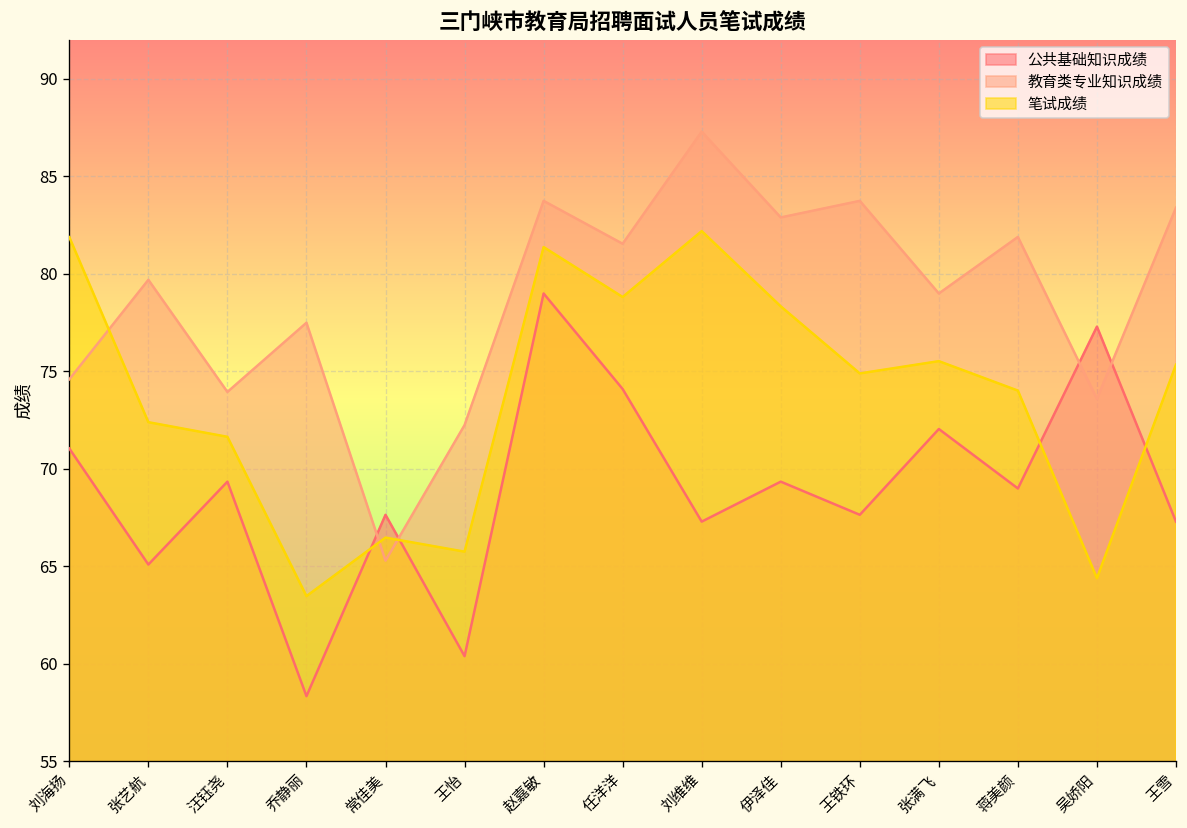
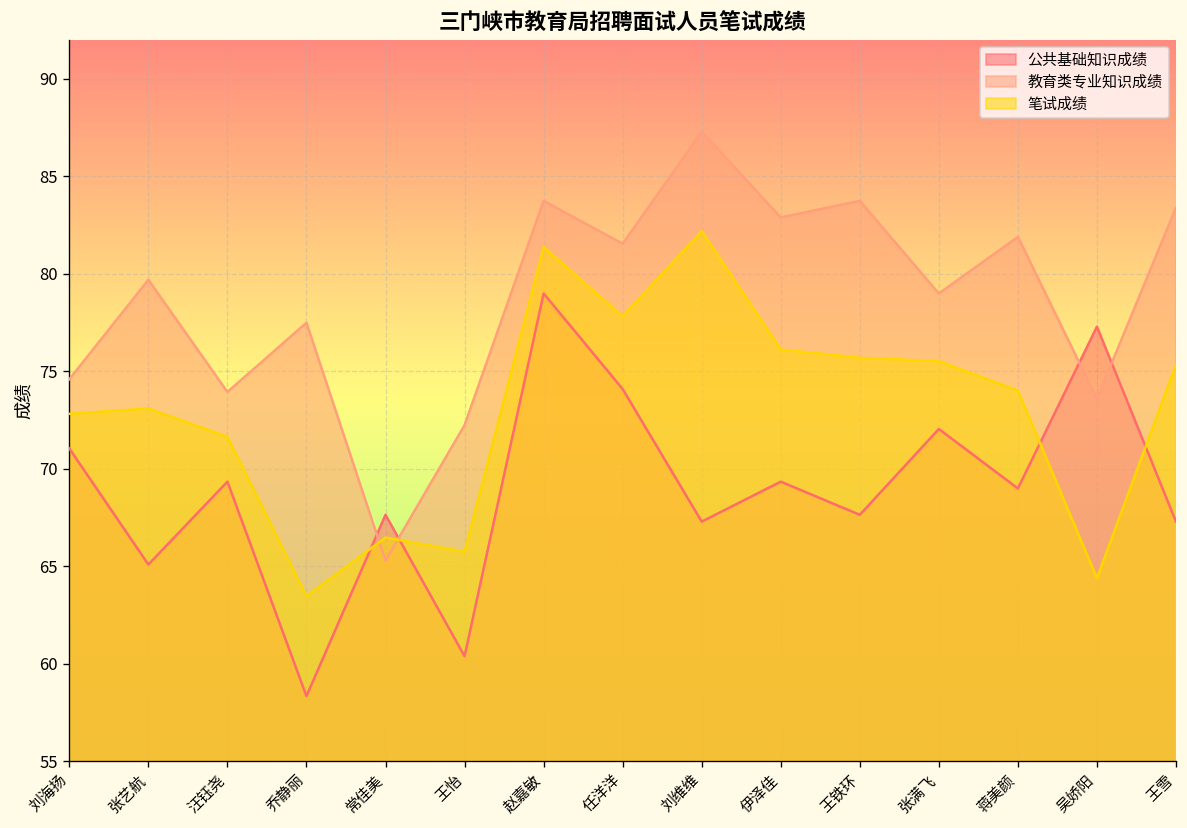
笔试成绩, 刘海扬: 81.9 -> 72.8
笔试成绩, 张艺航: 72.4 -> 73.1
笔试成绩, 任洋洋: 78.8 -> 77.8
笔试成绩, 伊泽佳: 78.3 -> 76.1
笔试成绩, 王铁环: 74.9 -> 75.7
